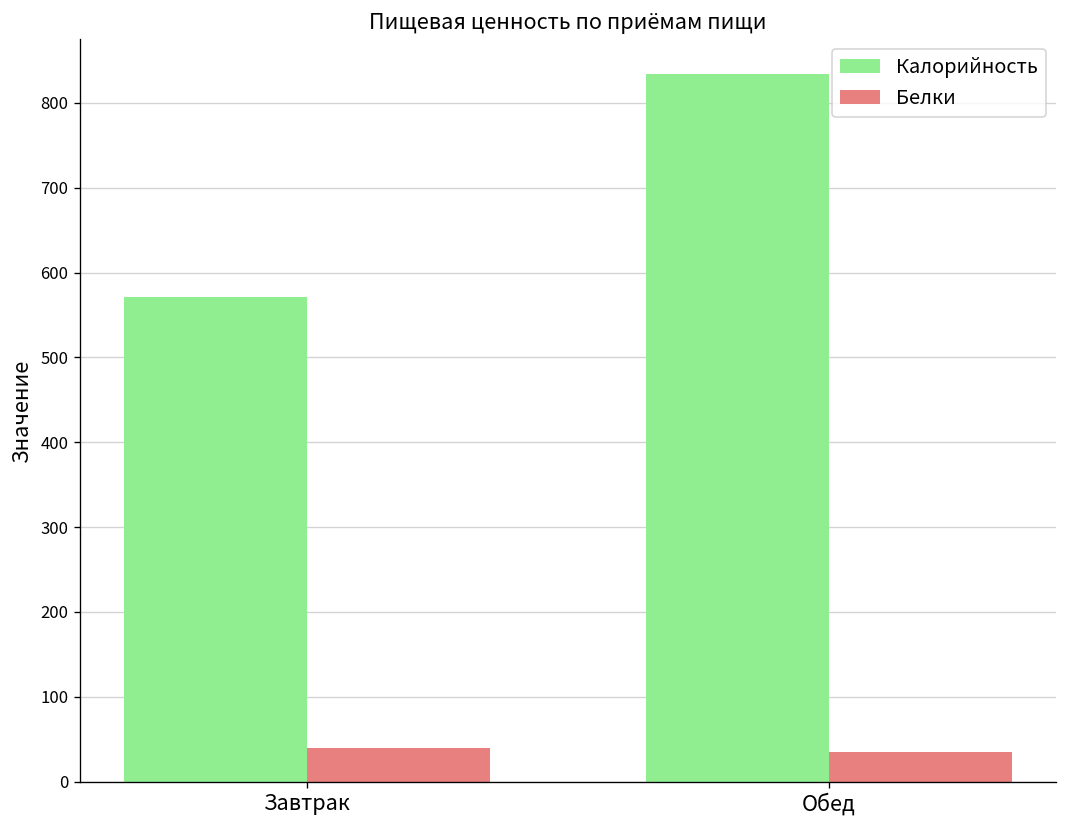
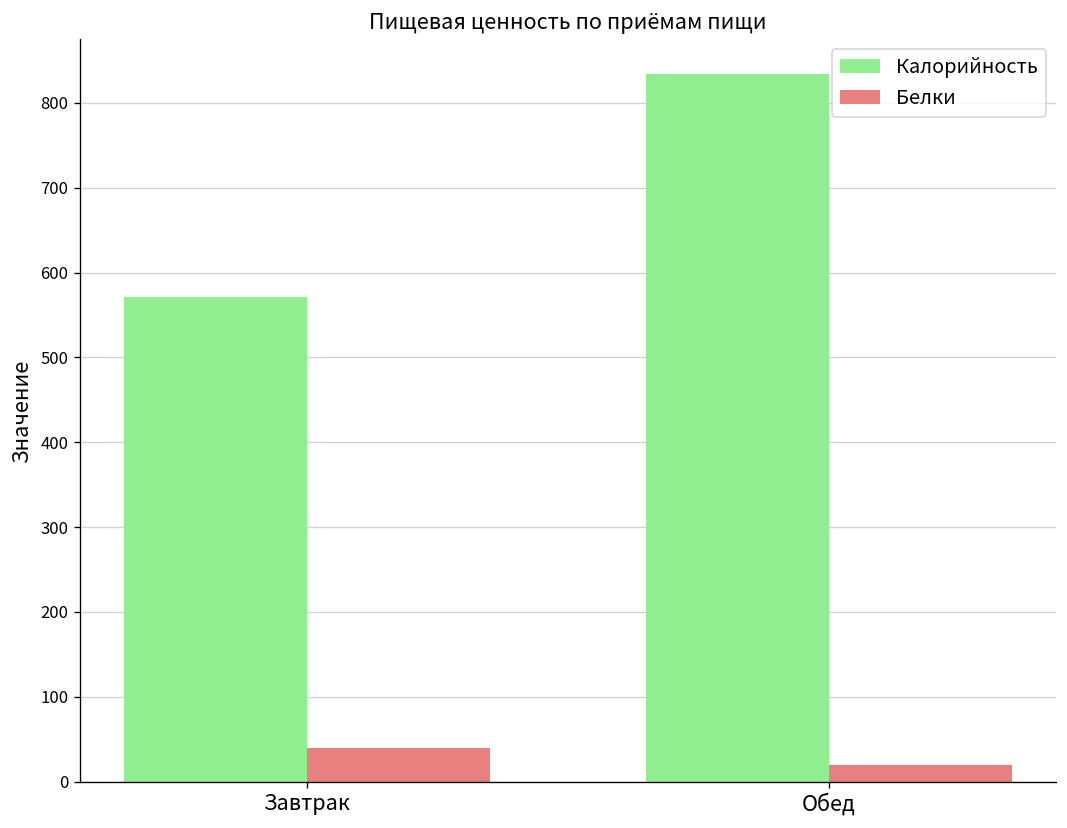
Белки, Обед: 30 -> 20
